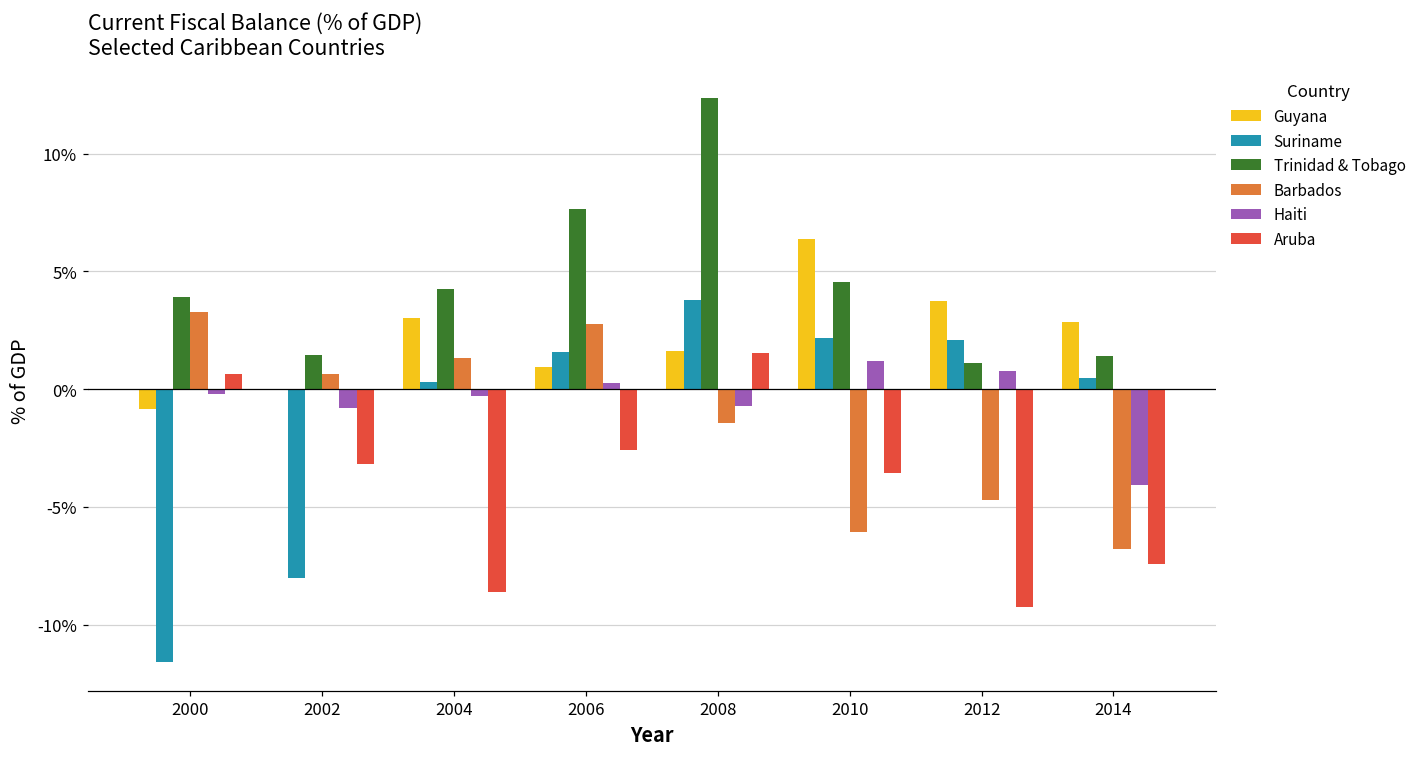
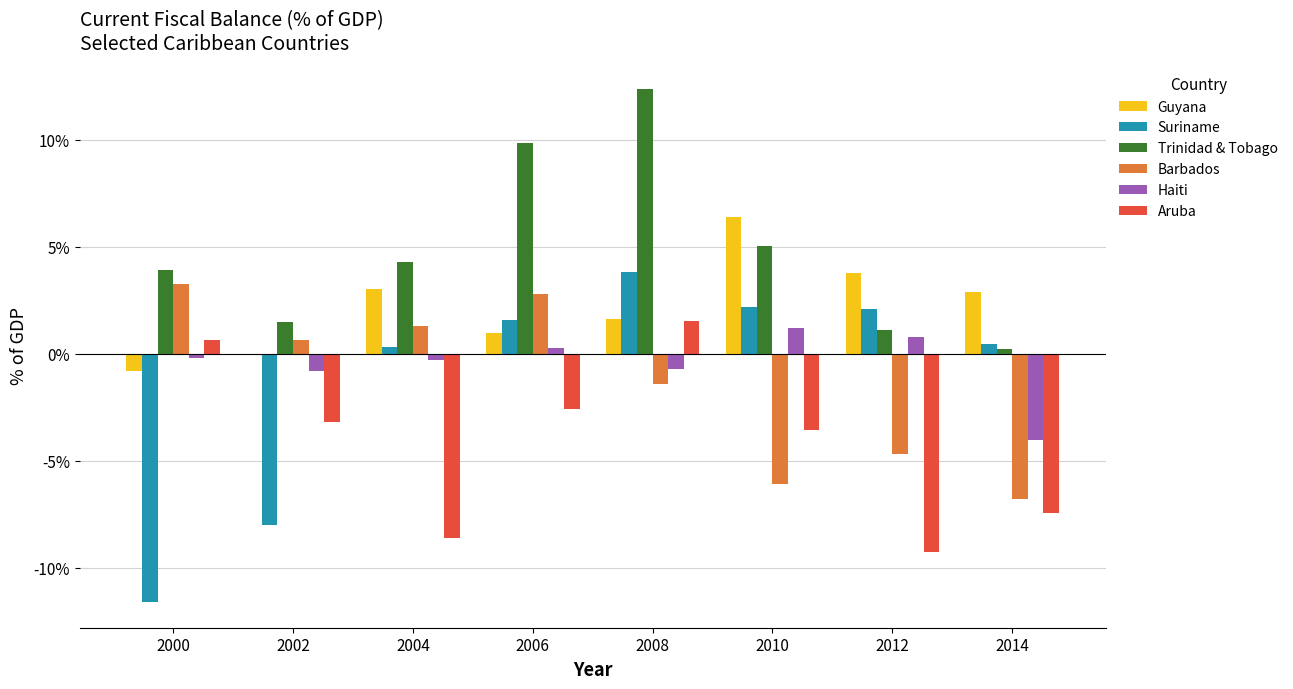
Trinidad & Tobago, 2006: 7.6% -> 9.8%
Trinidad & Tobago, 2010: 4.6% -> 5.1%
Trinidad & Tobago, 2014: 1.4% -> 0.2%
